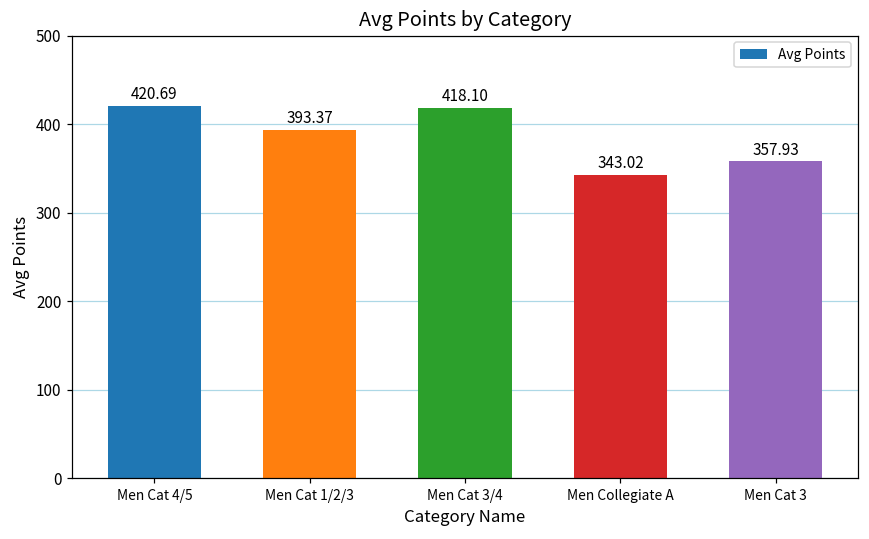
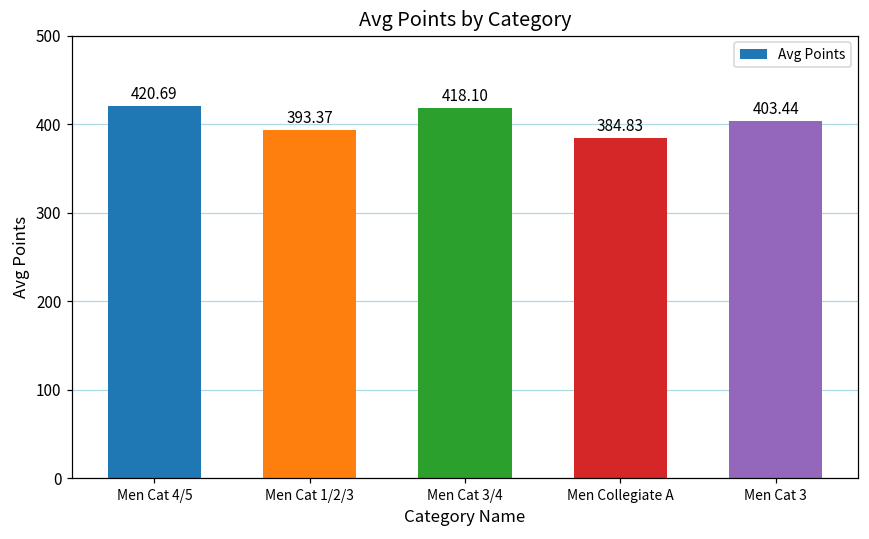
Men Collegiate A: 343.02 -> 384.83
Men Cat 3: 357.93 -> 403.44
